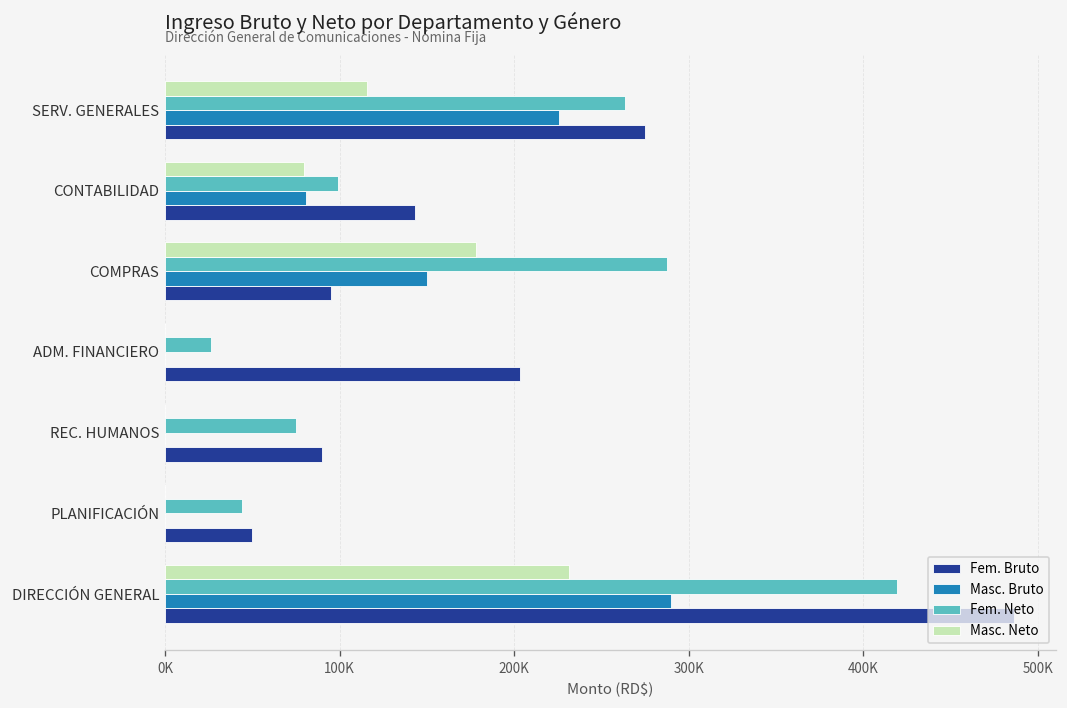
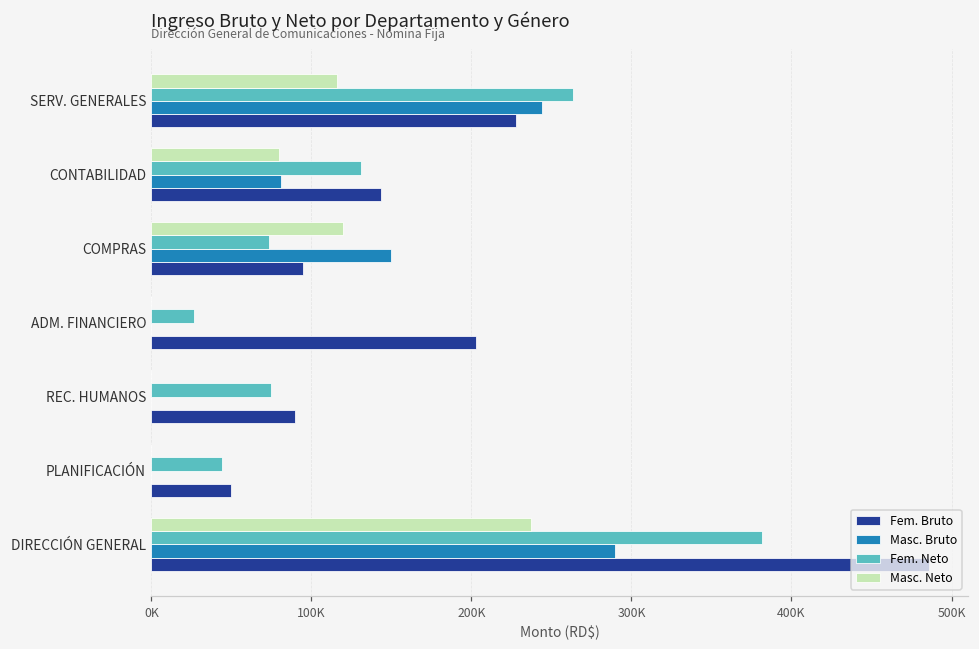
Masc. Bruto, SERV. GENERALES: 225000 -> 244000
Fem. Bruto, SERV. GENERALES: 275000 -> 228000
Fem. Neto, CONTABILIDAD: 99000 -> 131000
Masc. Neto, COMPRAS: 178000 -> 120000
Fem. Neto, COMPRAS: 287000 -> 73000
Masc. Neto, DIRECCIÓN GENERAL: 231000 -> 238000
Fem. Neto, DIRECCIÓN GENERAL: 420000 -> 381000
